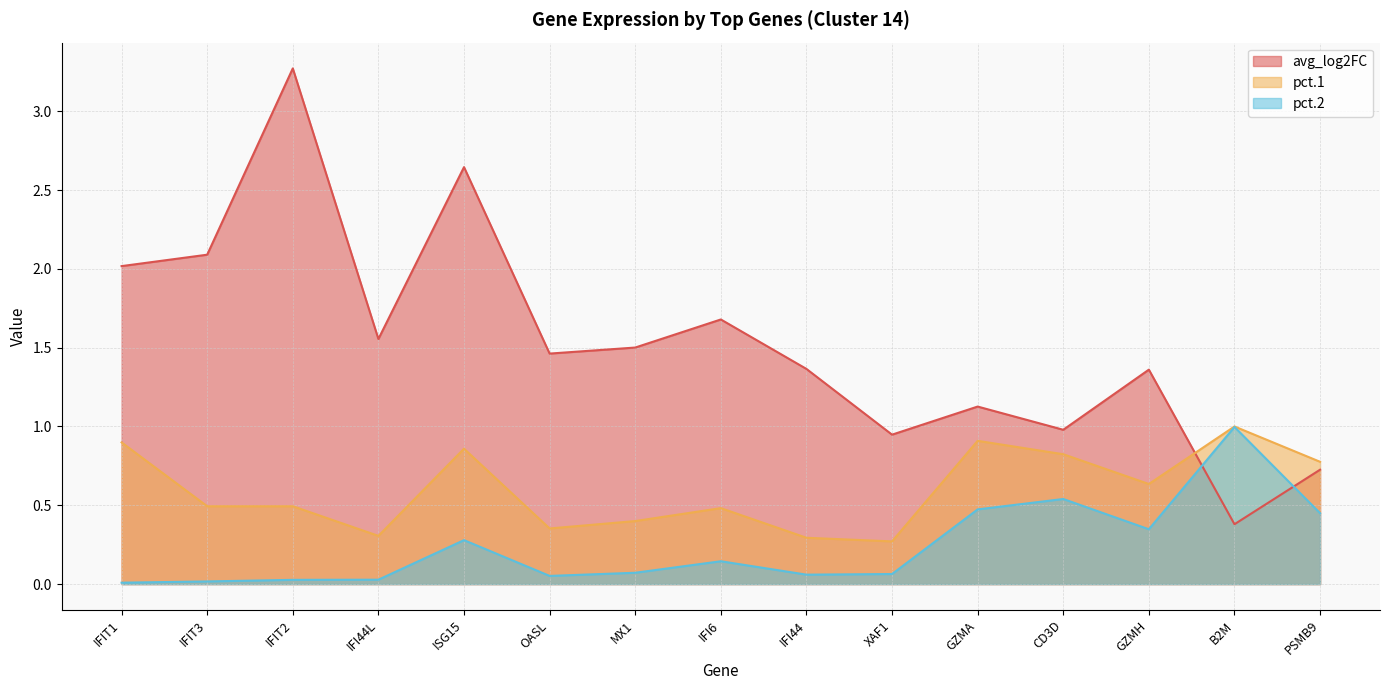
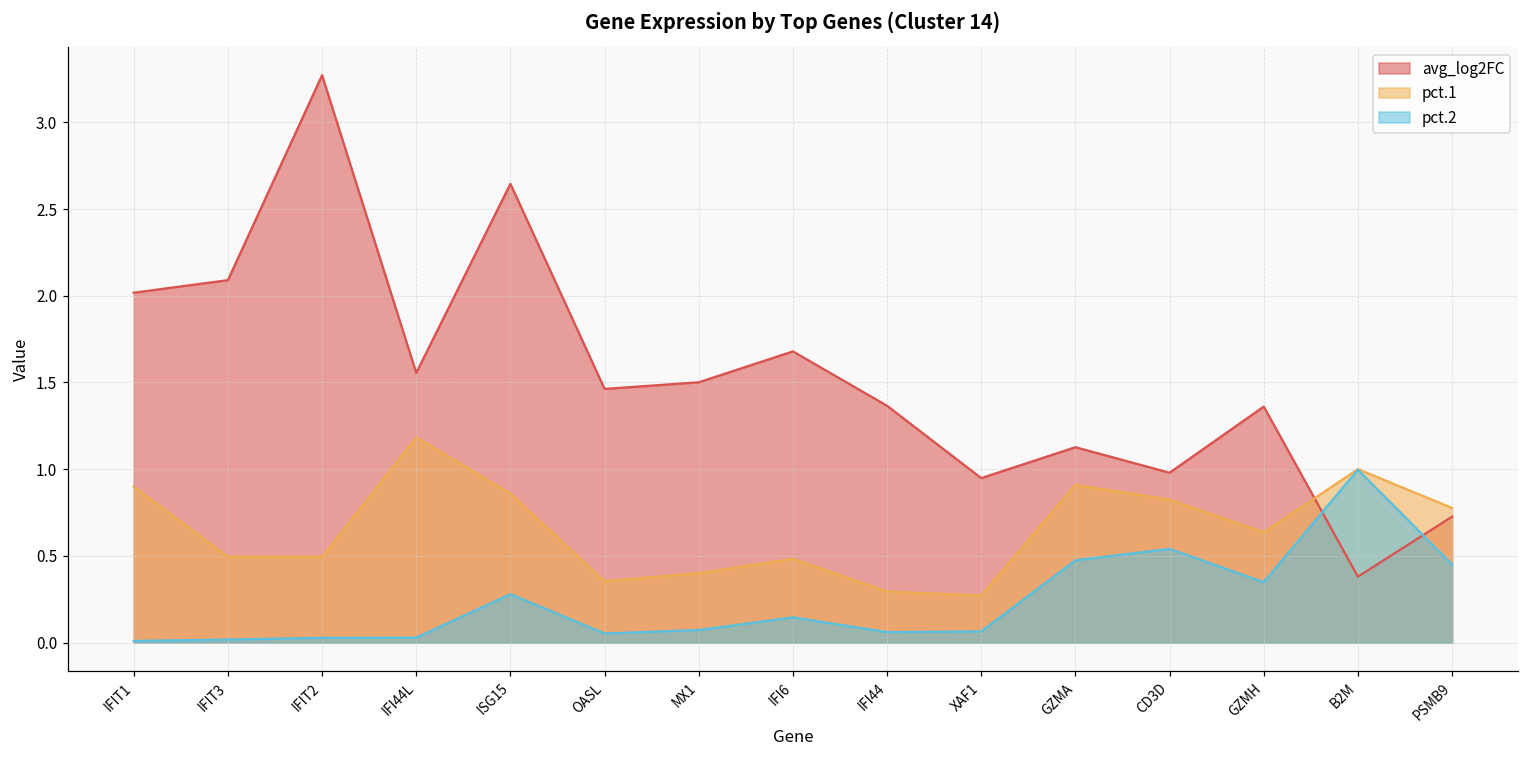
pct.1, IFI44L: 0.31 -> 1.18
